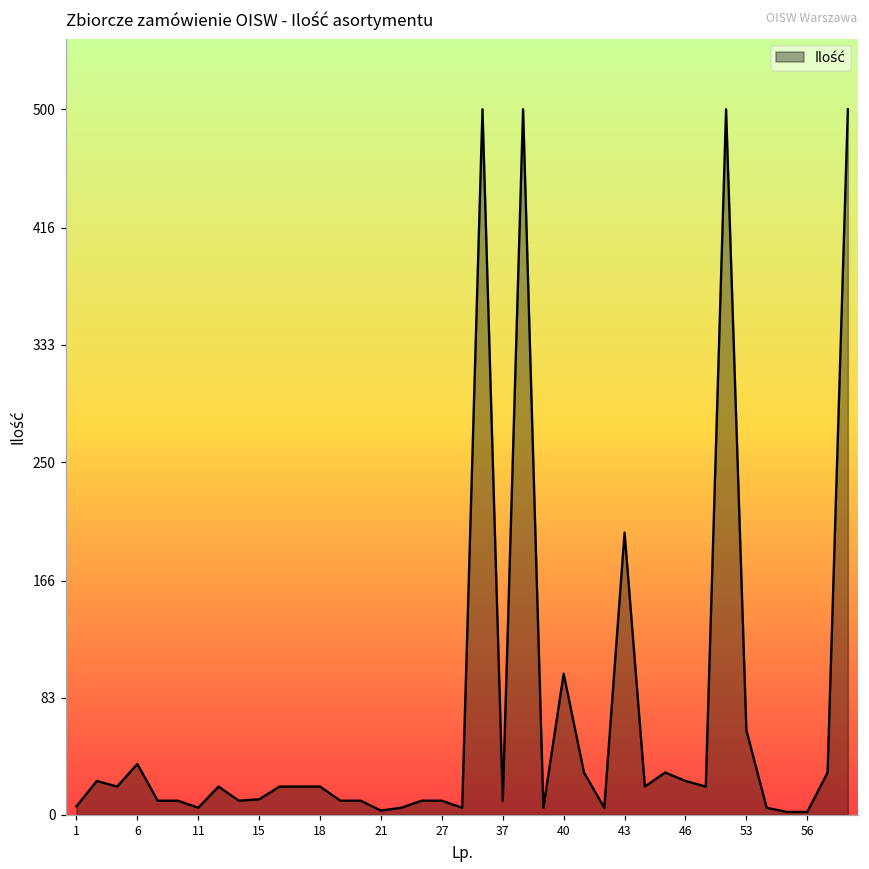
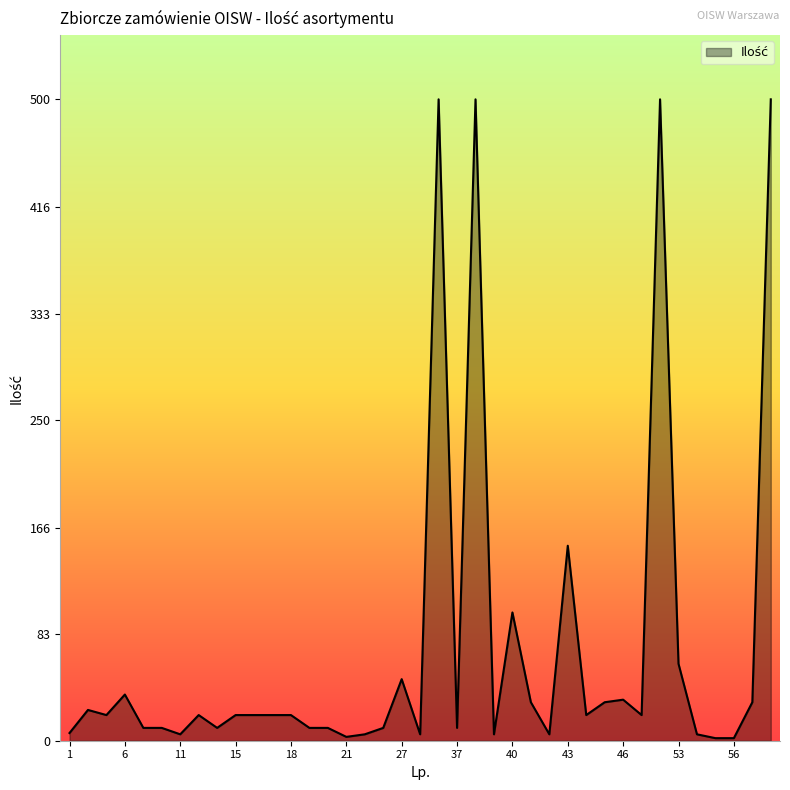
15: 11 -> 20
27: 10 -> 48
43: 200 -> 152
46: 24 -> 32
